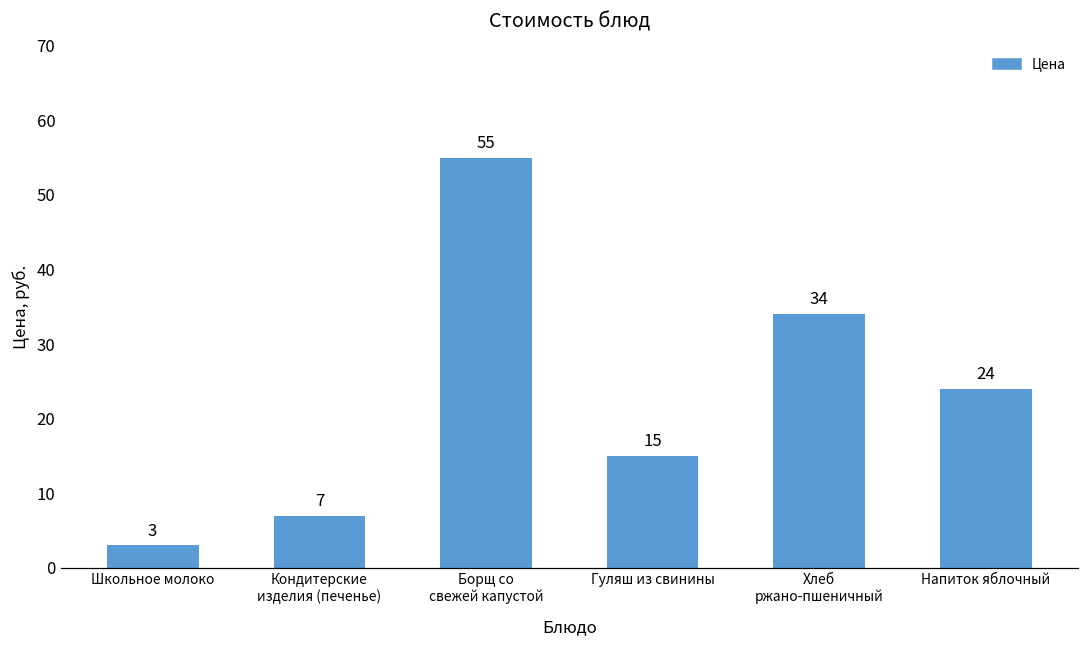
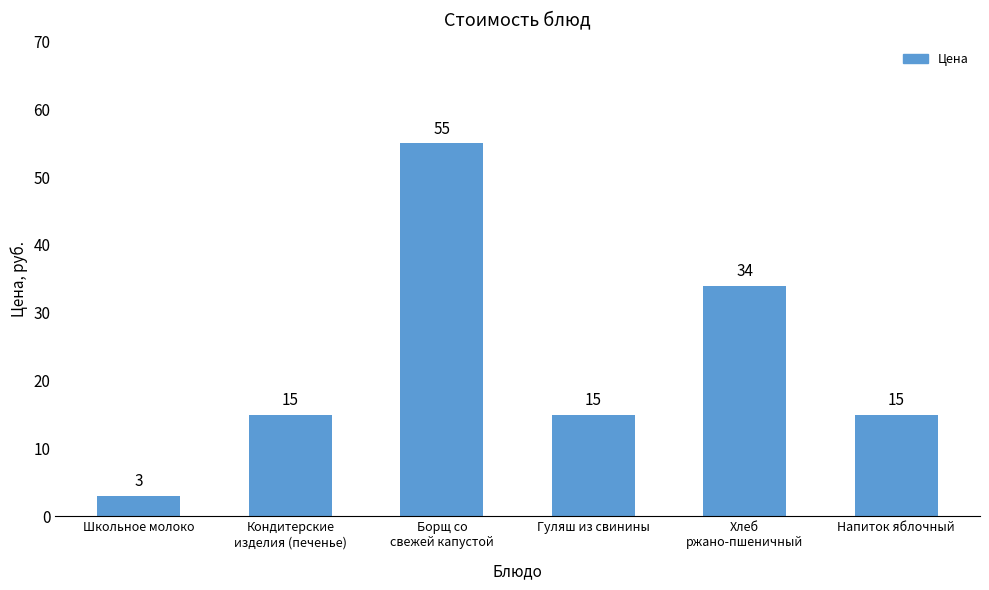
Кондитерские изделия (печенье): 7 -> 15
Напиток яблочный: 24 -> 15
